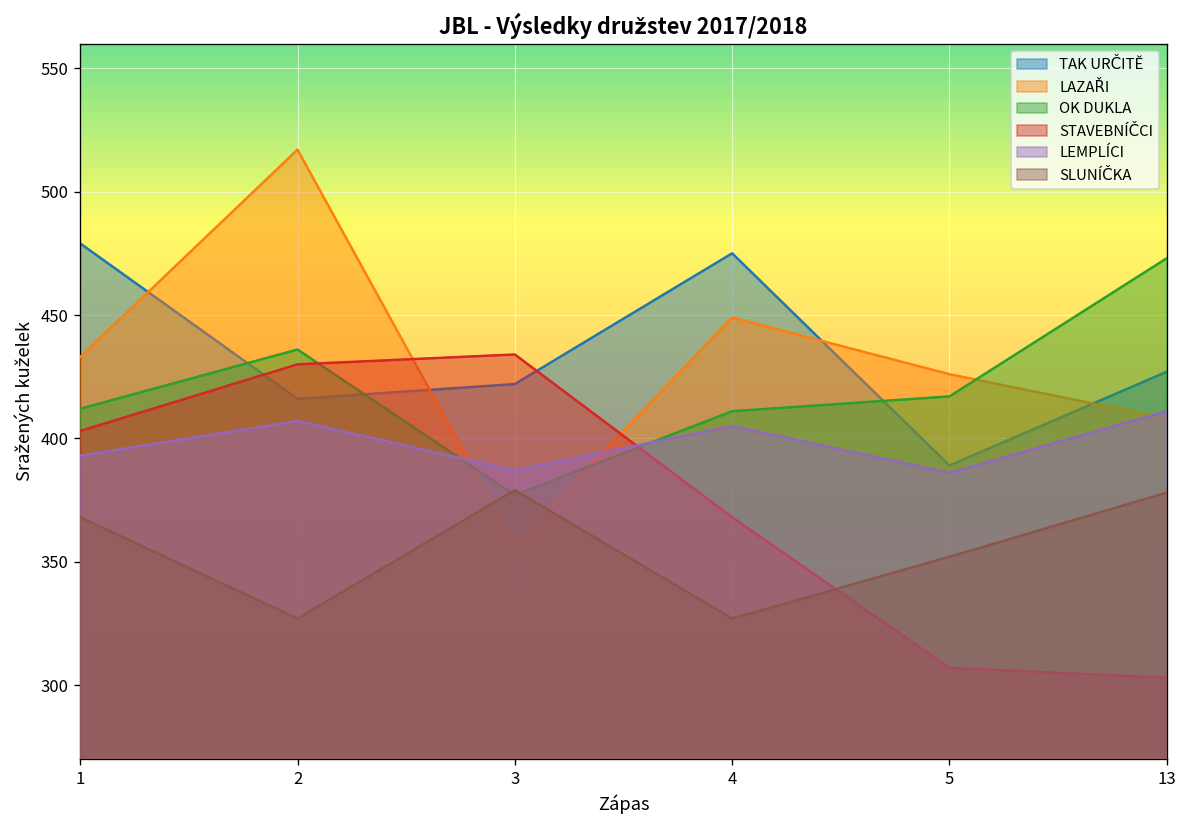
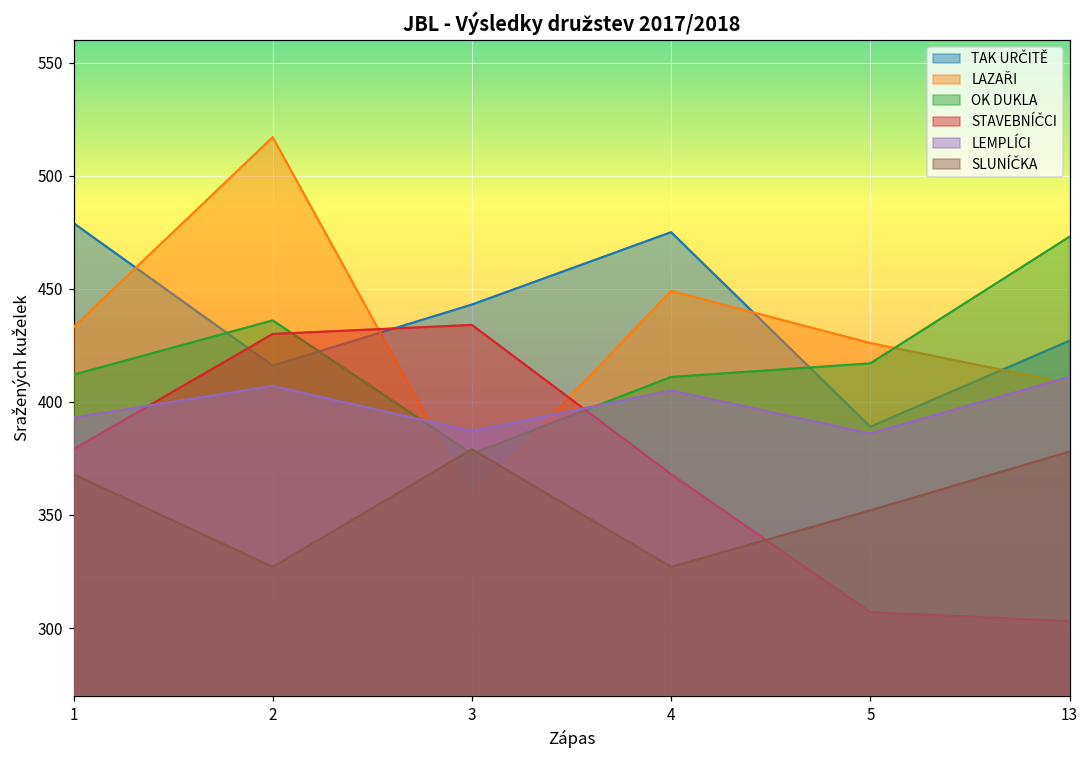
STAVEBNÍČCI, 1: 403 -> 379
TAK URČITĚ, 3: 422 -> 443
